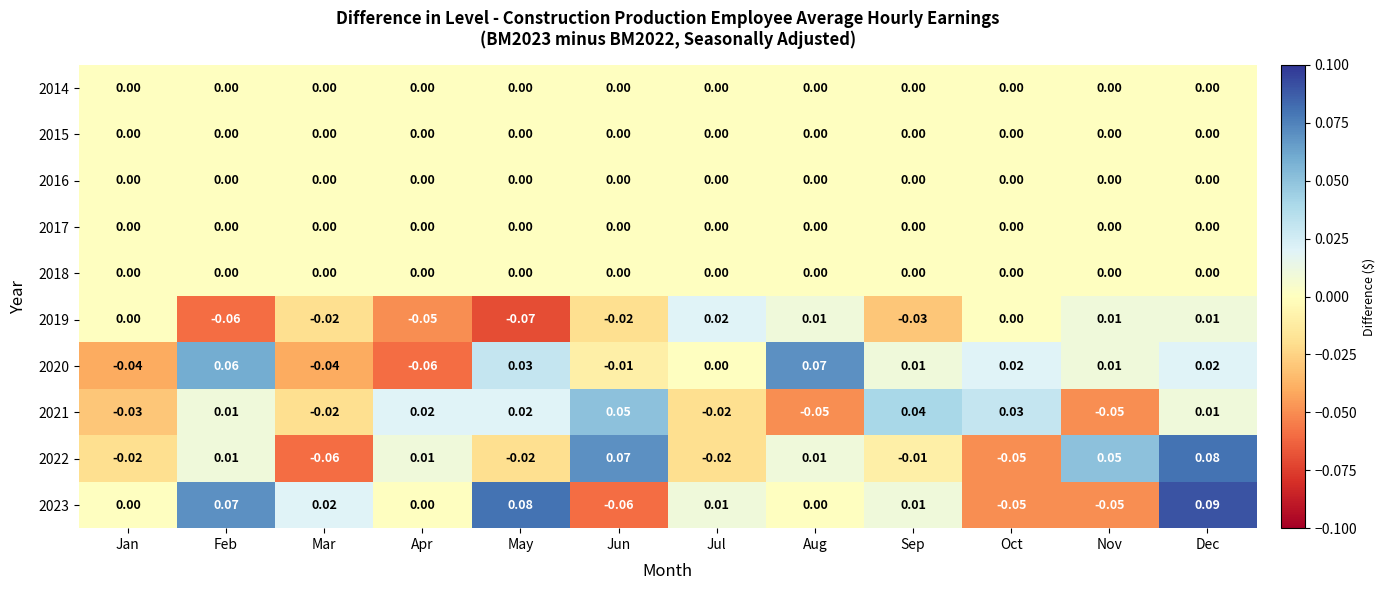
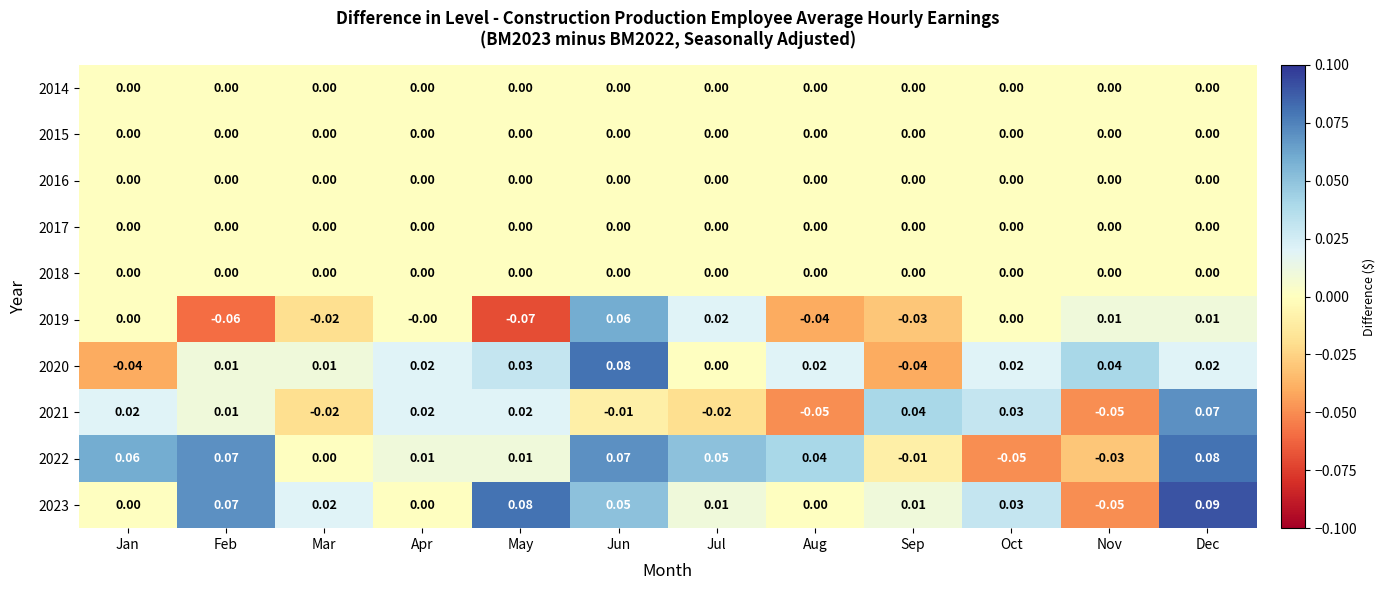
2019, Apr: -0.05 -> -0.00
2019, Jun: -0.02 -> 0.06
2019, Aug: 0.01 -> -0.04
2020, Feb: 0.06 -> 0.01
2020, Mar: -0.04 -> 0.01
2020, Apr: -0.06 -> 0.02
2020, Jun: -0.01 -> 0.08
2020, Aug: 0.07 -> 0.02
2020, Sep: 0.01 -> -0.04
2020, Nov: 0.01 -> 0.04
2021, Jan: -0.03 -> 0.02
2021, Jun: 0.05 -> -0.01
2021, Dec: 0.01 -> 0.07
2022, Jan: -0.02 -> 0.06
2022, Feb: 0.01 -> 0.07
2022, Mar: -0.06 -> 0.00
2022, May: -0.02 -> 0.01
2022, Jul: -0.02 -> 0.05
2022, Aug: 0.01 -> 0.04
2022, Nov: 0.05 -> -0.03
2023, Jun: -0.06 -> 0.05
2023, Oct: -0.05 -> 0.03
